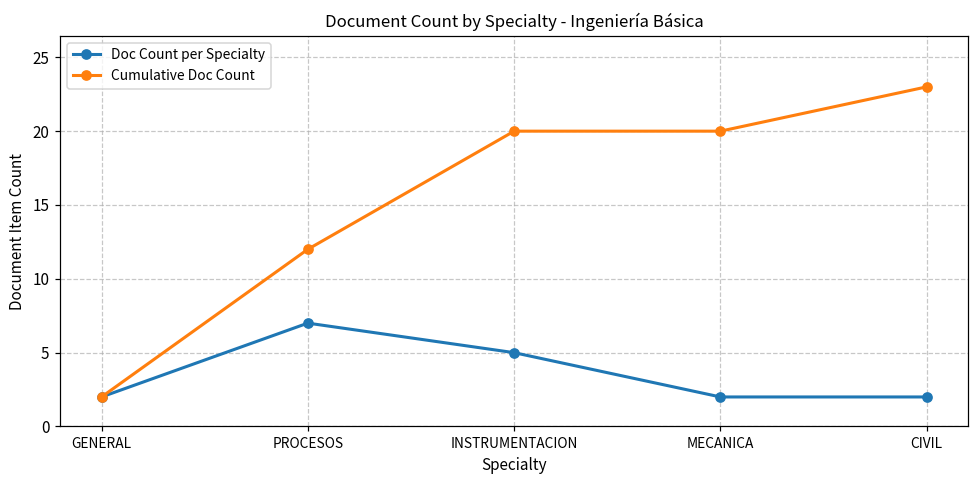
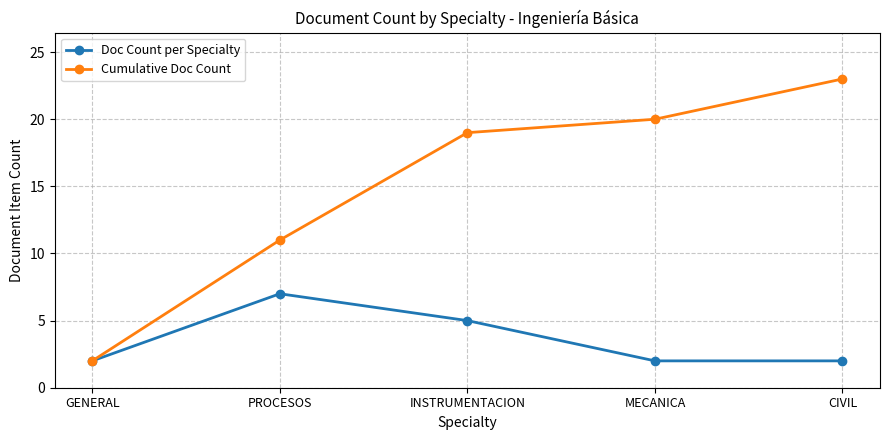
Cumulative Doc Count, PROCESOS: 12 -> 11
Cumulative Doc Count, INSTRUMENTACION: 20 -> 19
